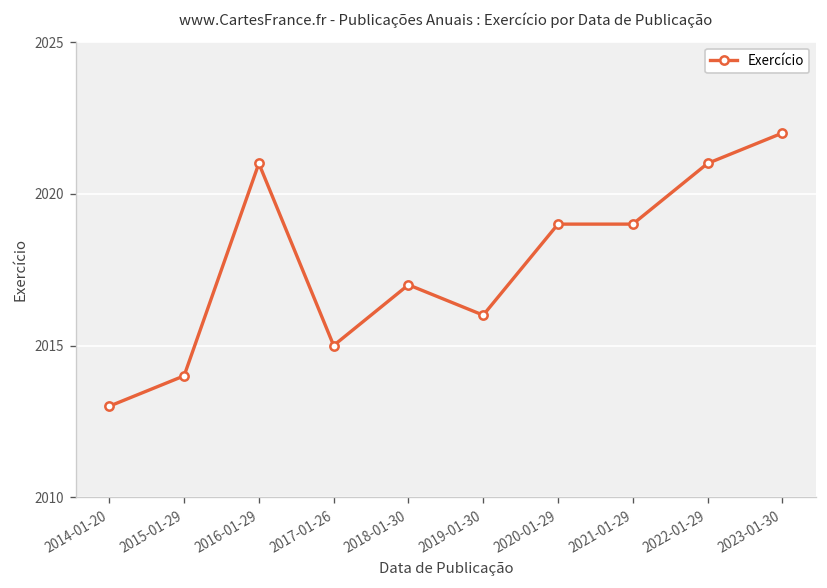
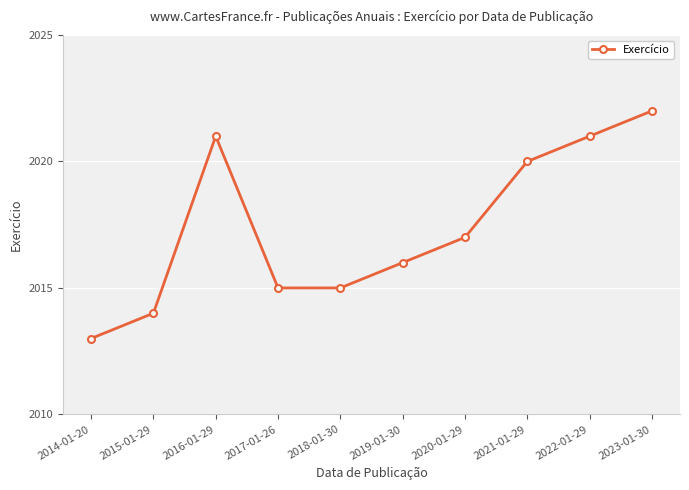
2018-01-30: 2017 -> 2015
2020-01-29: 2019 -> 2017
2021-01-29: 2019 -> 2020
